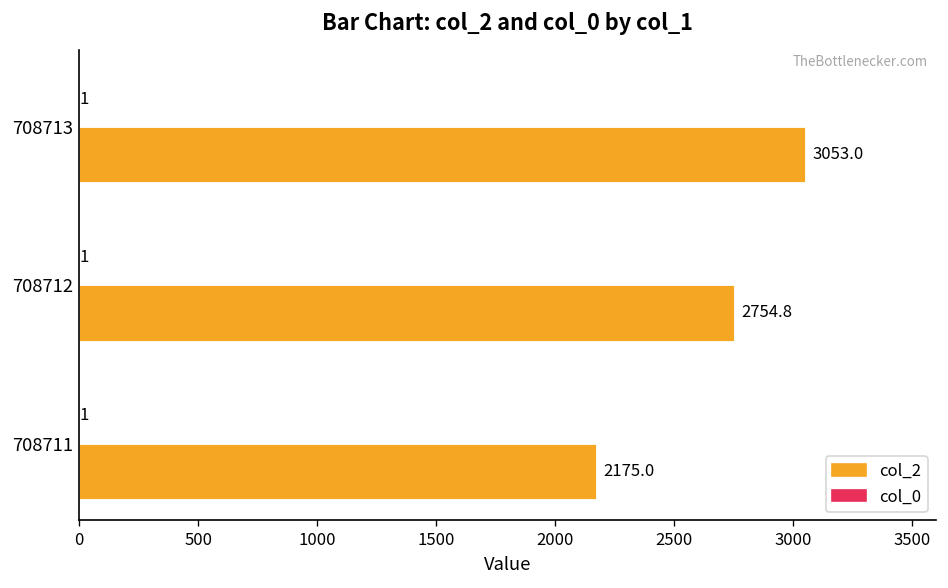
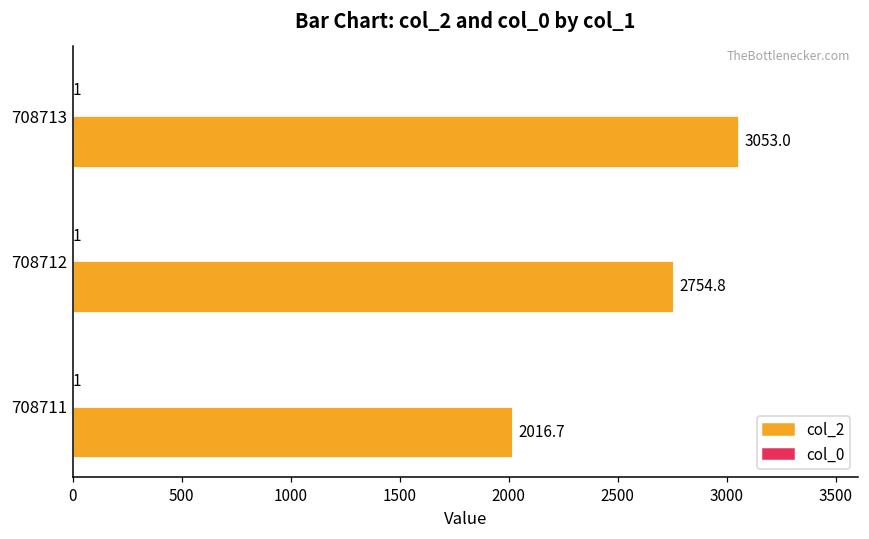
col_2, 708711: 2175.0 -> 2016.7
